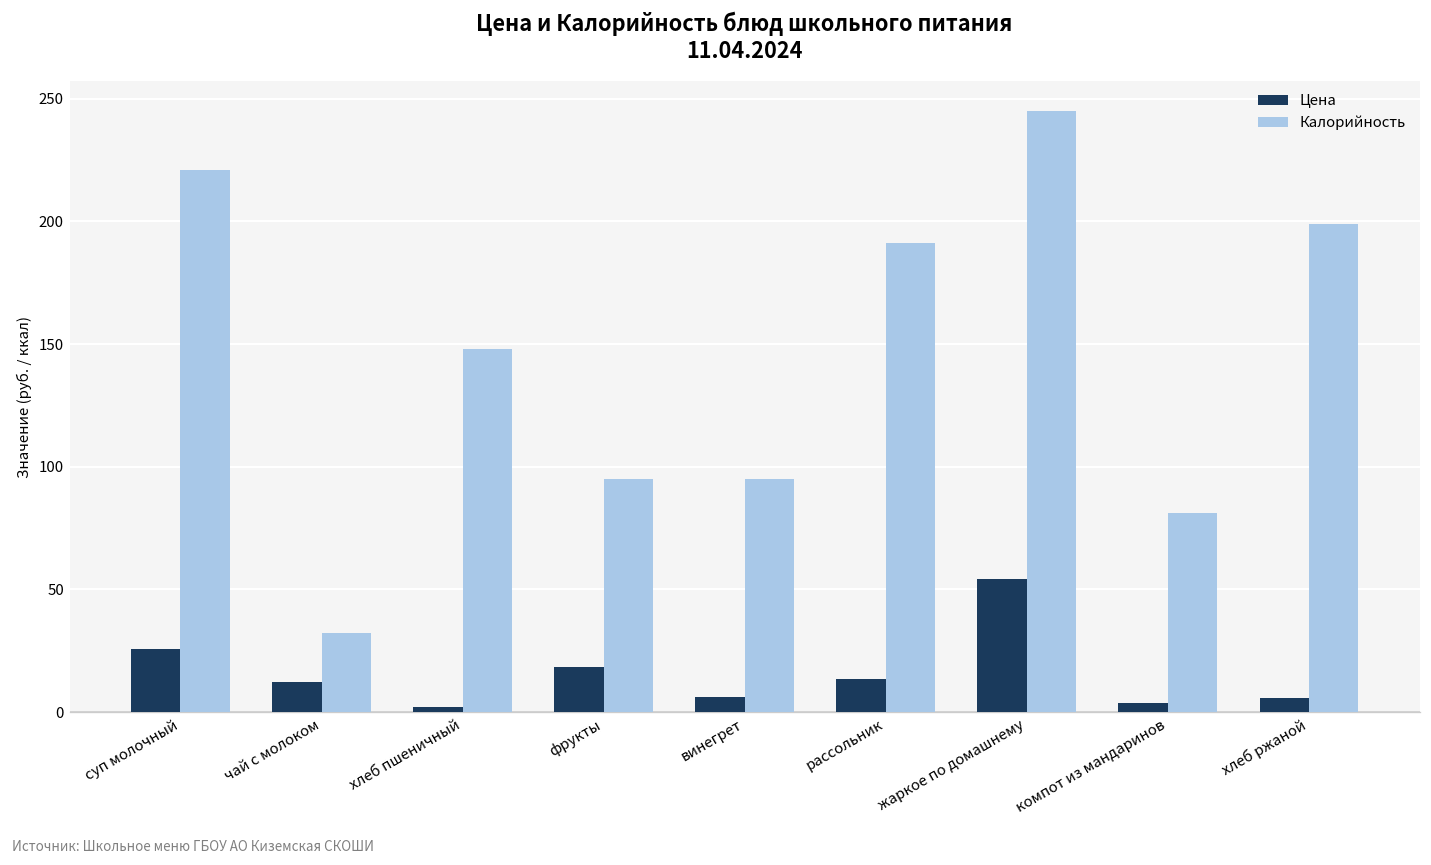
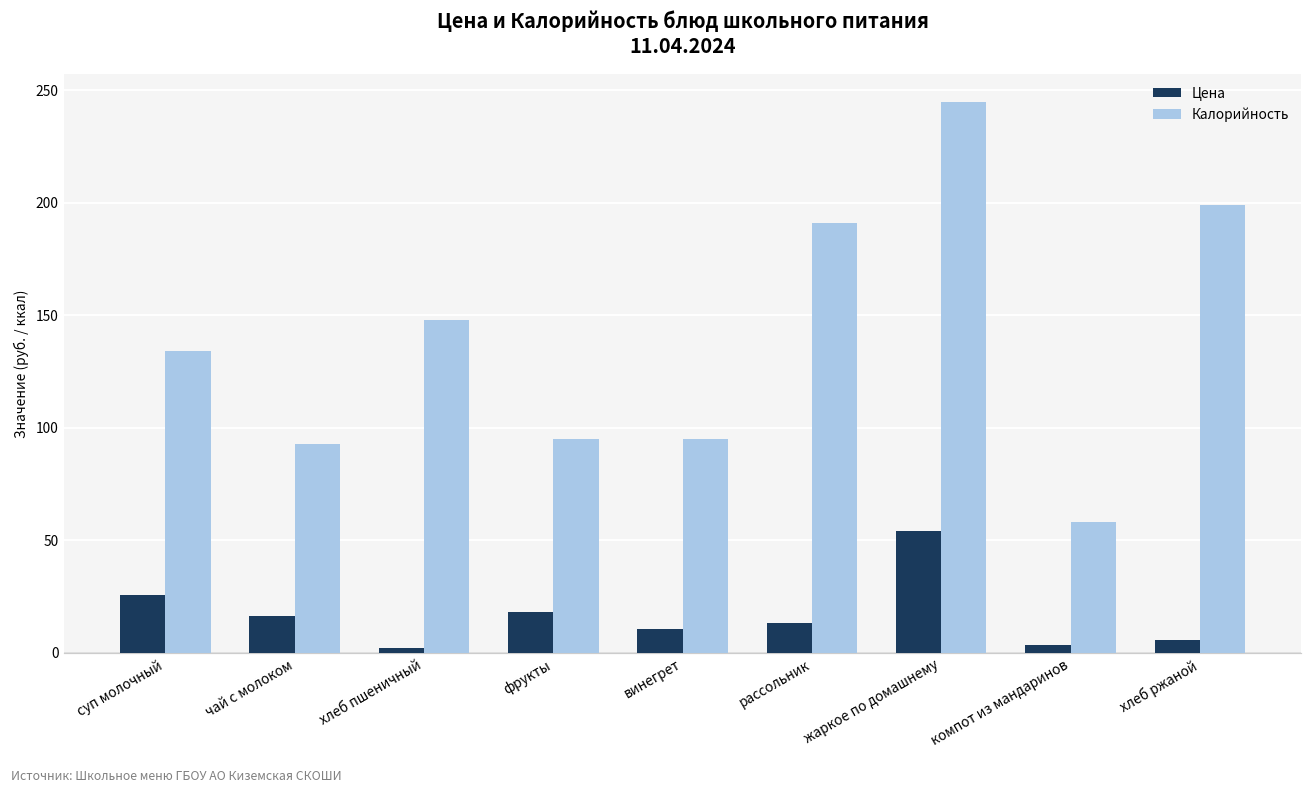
Калорийность, суп молочный: 221 -> 134
Цена, чай с молоком: 12 -> 17
Калорийность, чай с молоком: 32 -> 93
Цена, винегрет: 6 -> 11
Калорийность, компот из мандаринов: 81 -> 58
